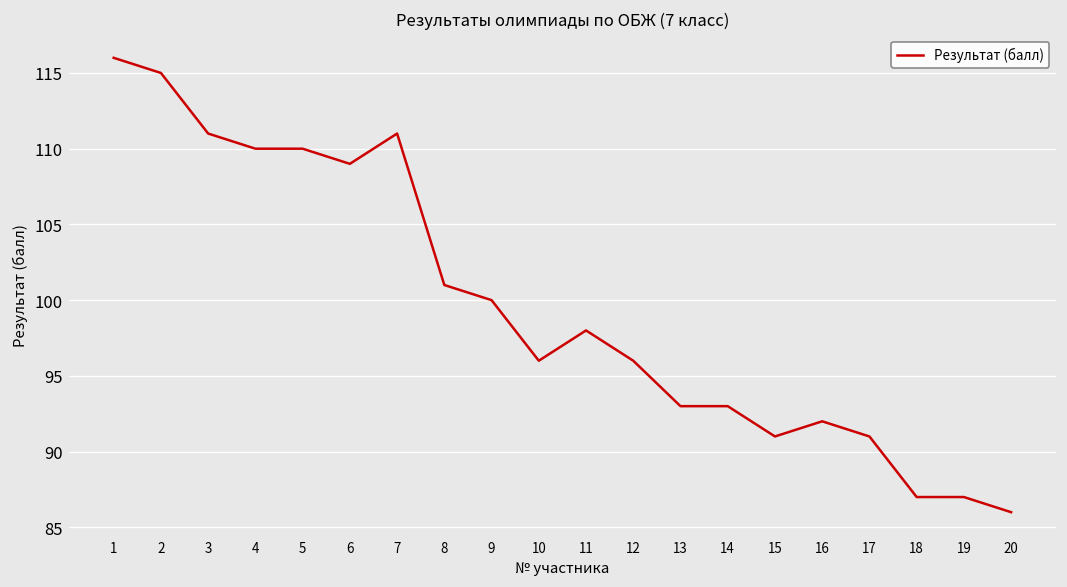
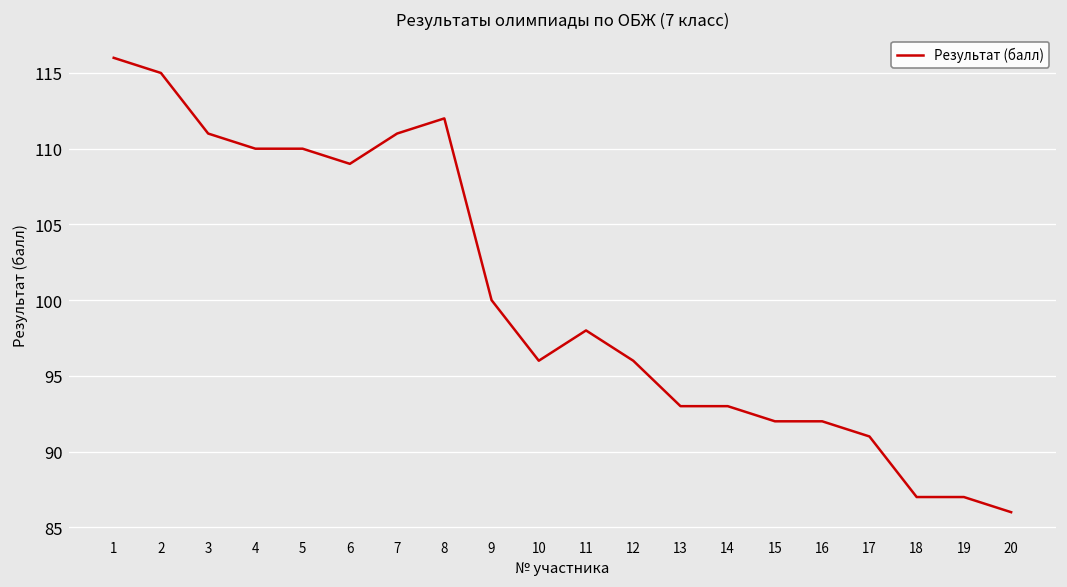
8: 101 -> 112
15: 91 -> 92
